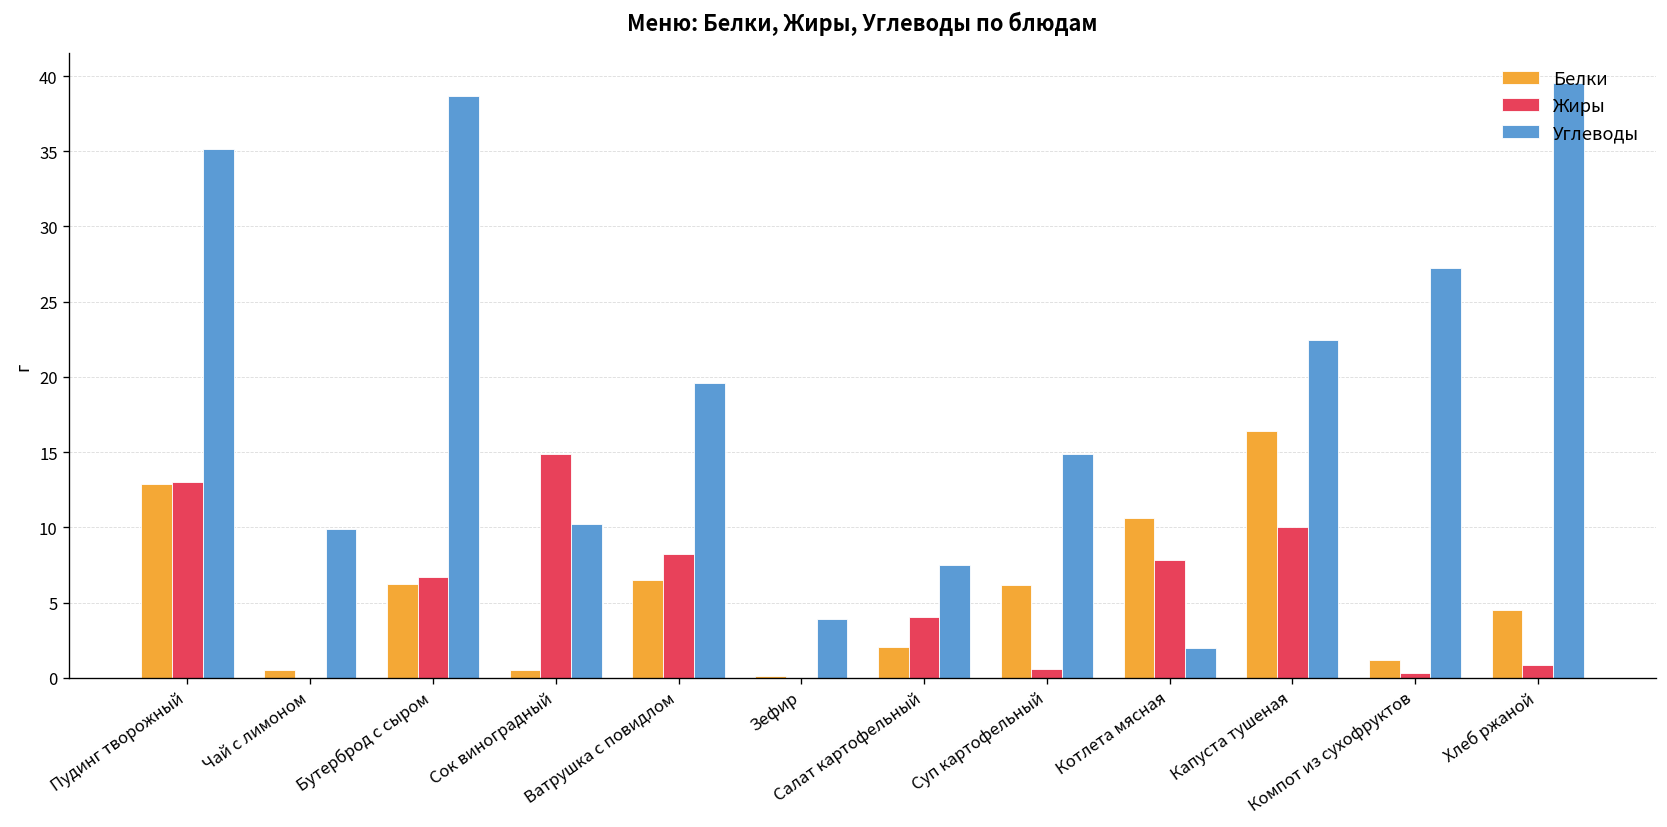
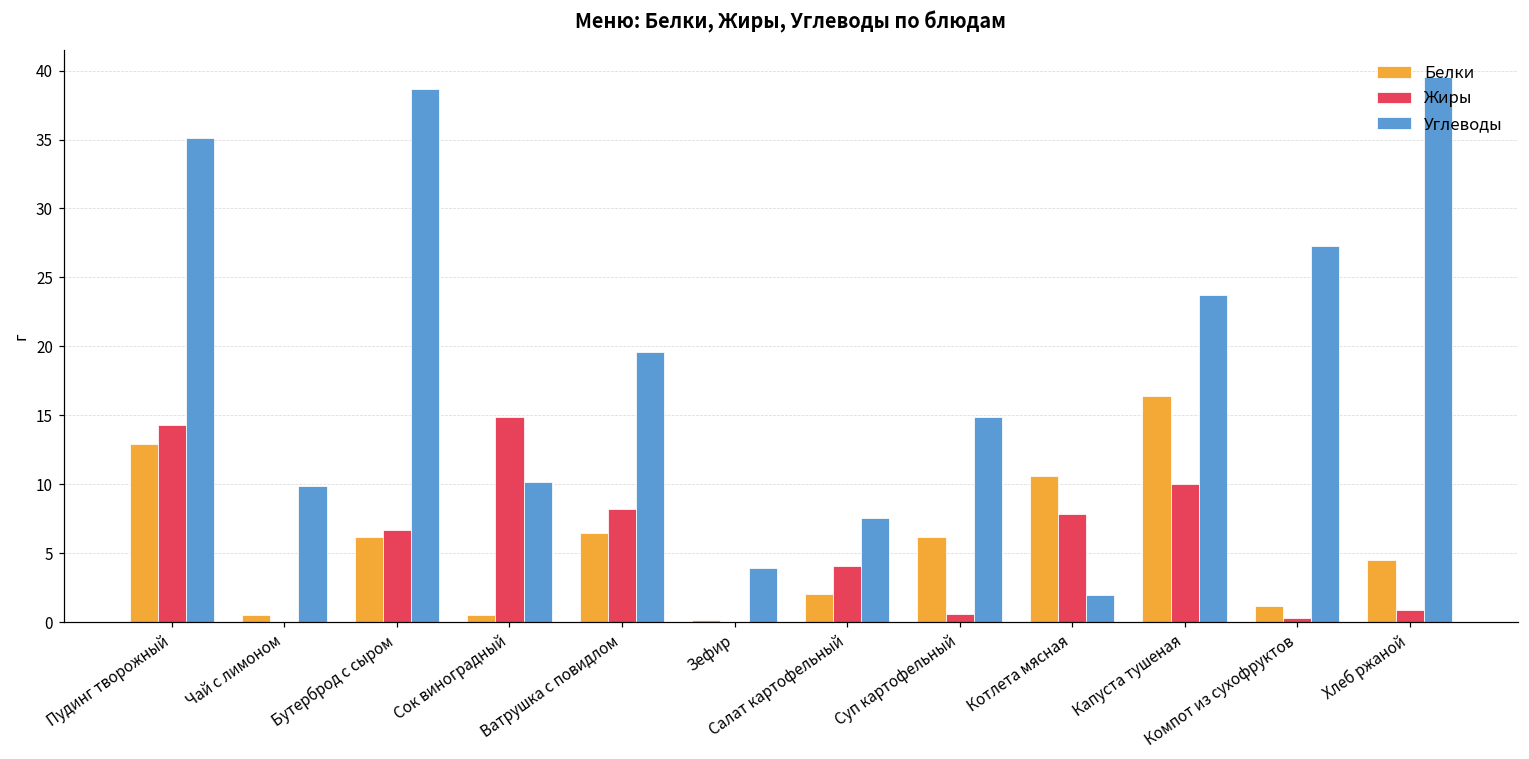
Жиры, Пудинг творожный: 13.0 -> 14.3
Углеводы, Капуста тушеная: 22.5 -> 23.7
